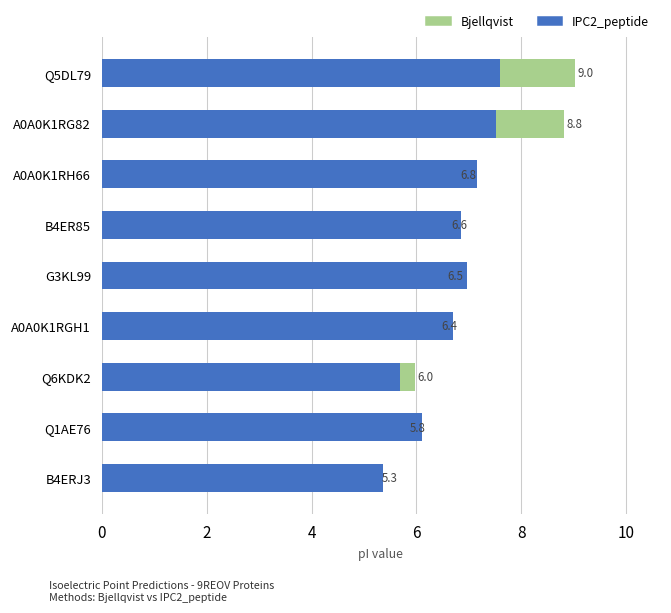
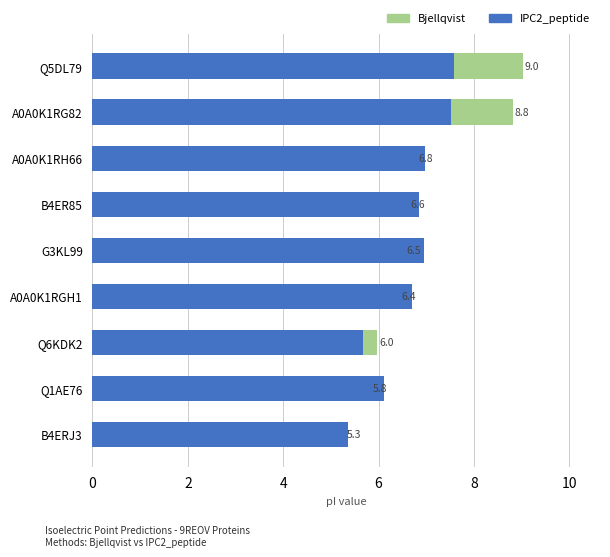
IPC2_peptide, A0A0K1RH66: 7.2 -> 7.0
